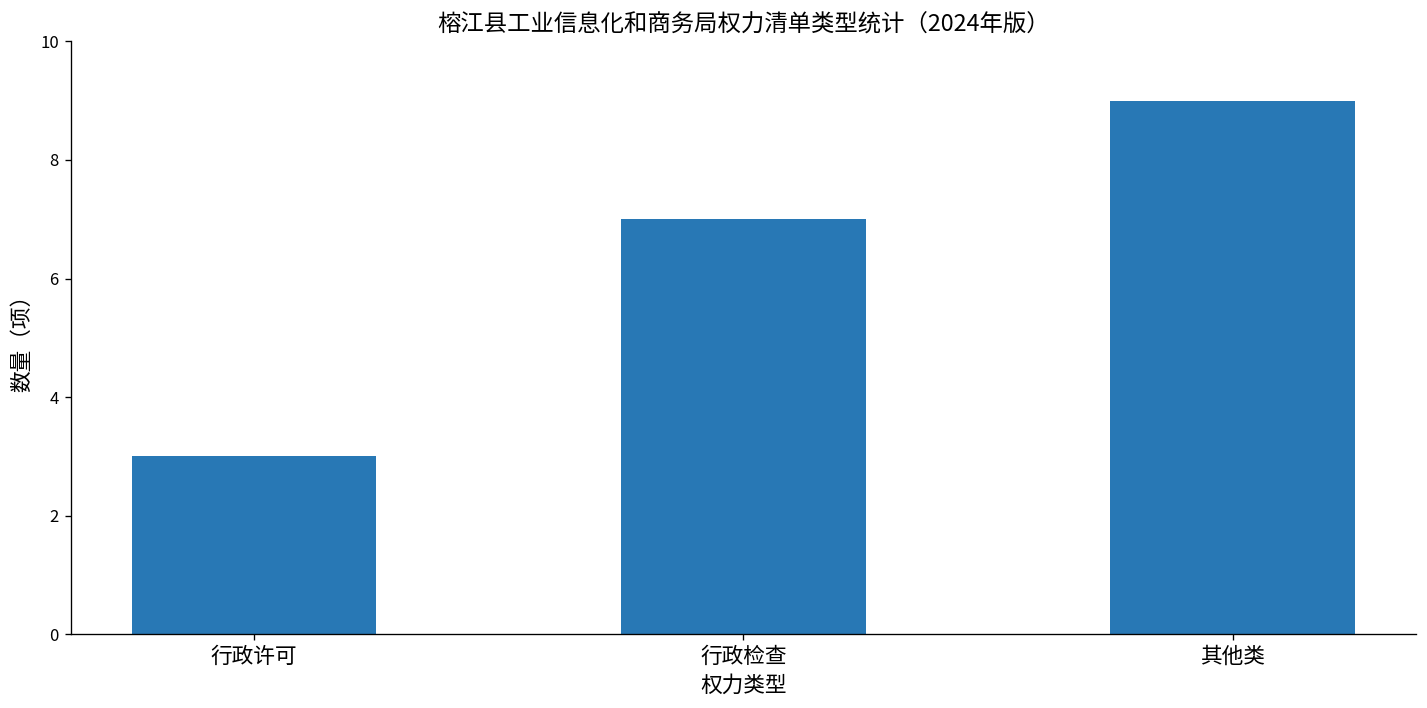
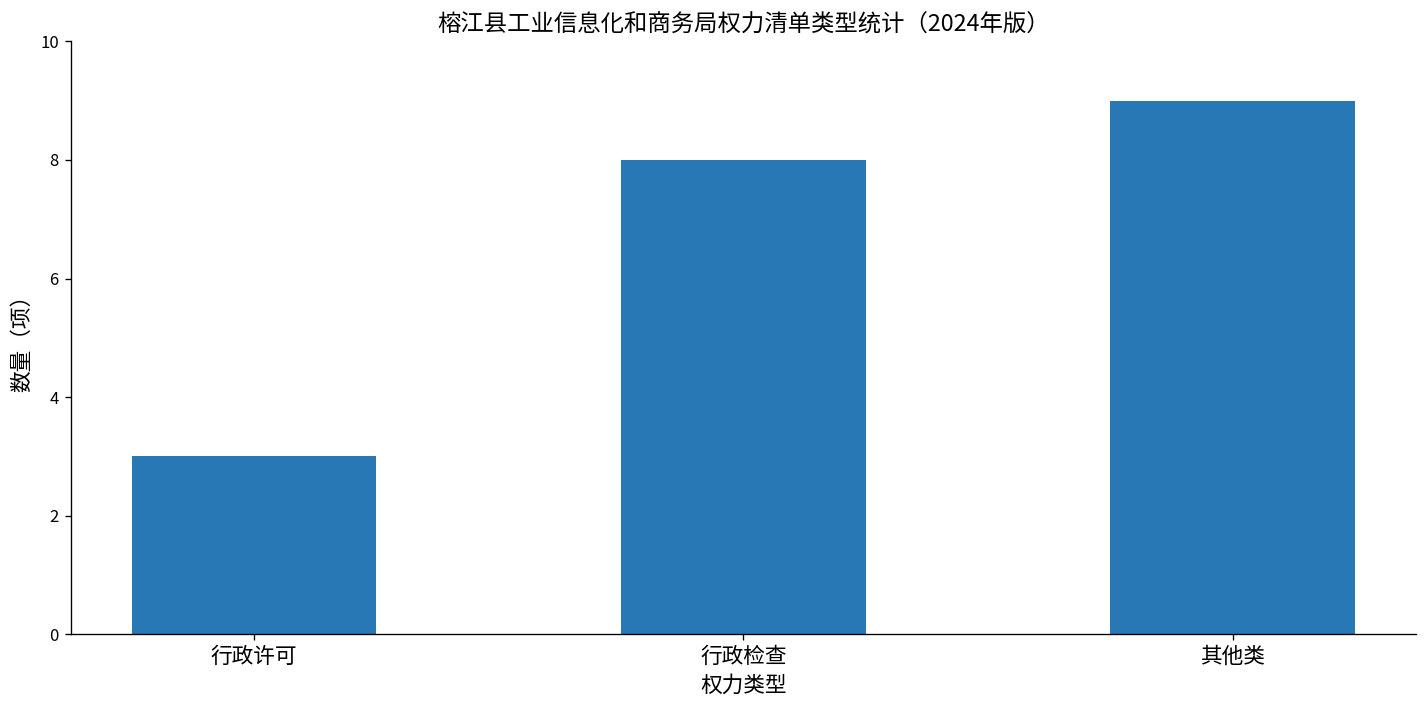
行政检查: 7 -> 8
